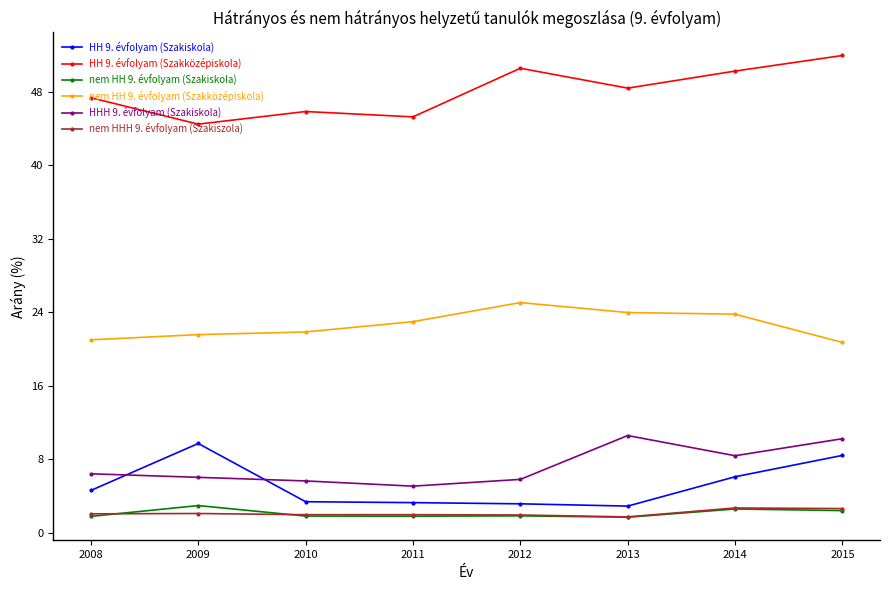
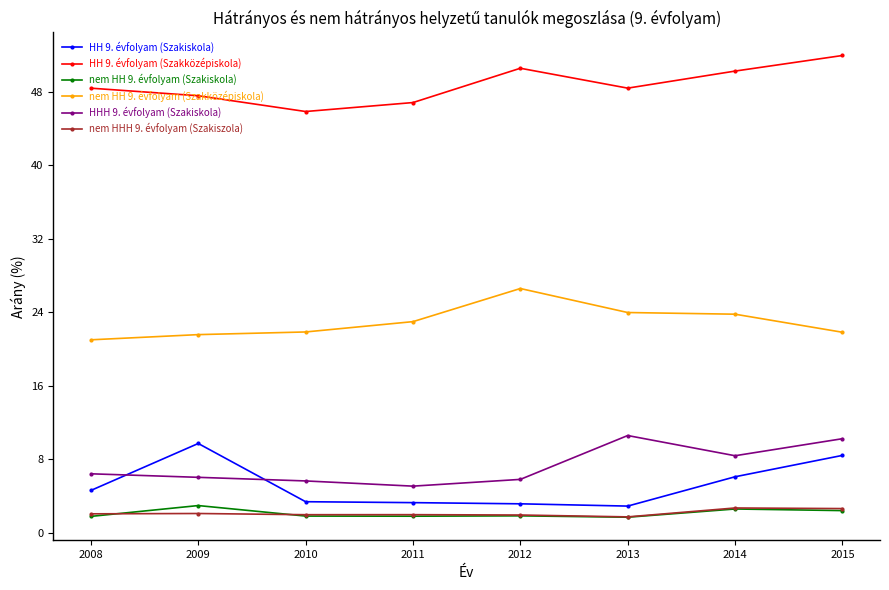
HH 9. évfolyam (Szakközépiskola), 2008: 47 -> 48
HH 9. évfolyam (Szakközépiskola), 2009: 44 -> 48
HH 9. évfolyam (Szakközépiskola), 2011: 45 -> 47
nem HH 9. évfolyam (Szakközépiskola), 2012: 25 -> 27
nem HH 9. évfolyam (Szakközépiskola), 2015: 21 -> 22
